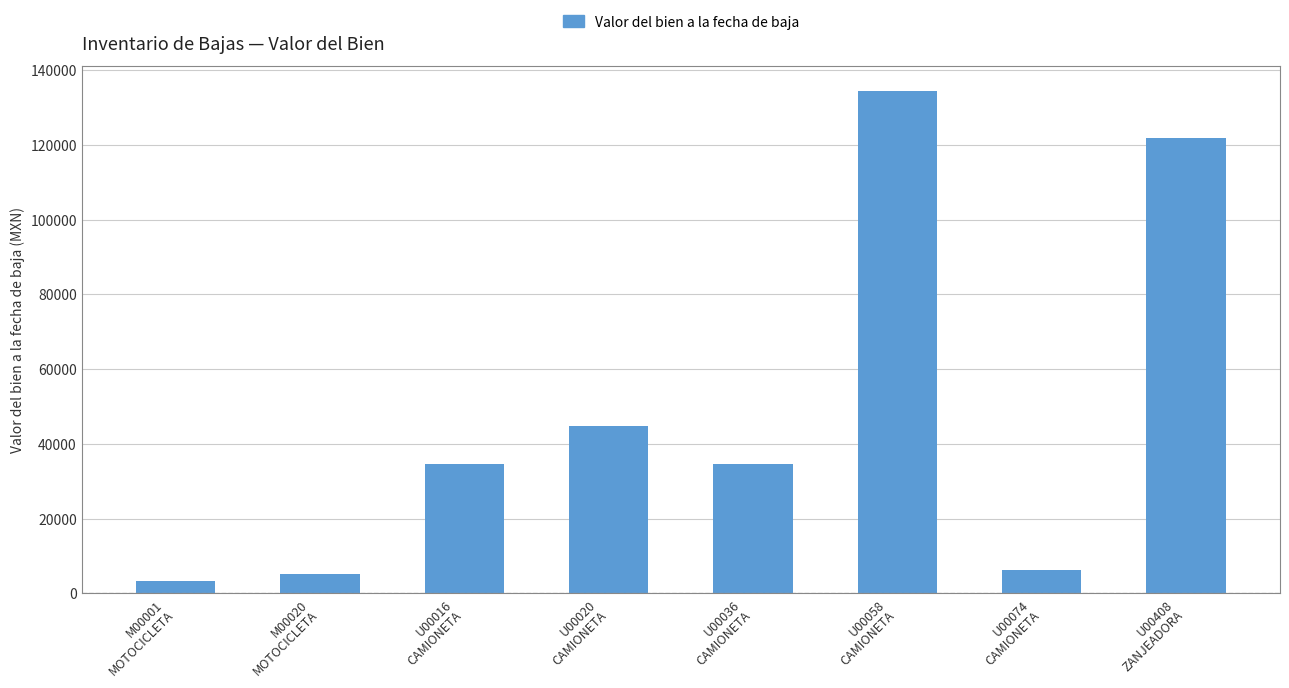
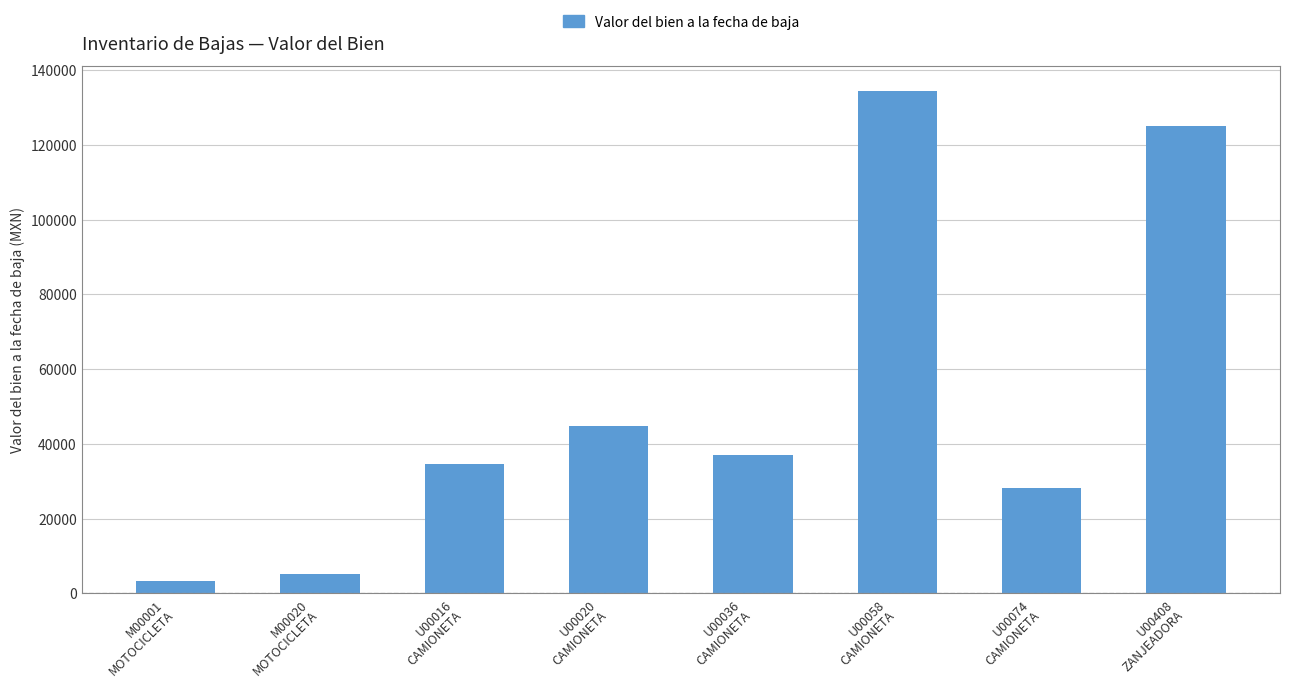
U00036 CAMIONETA: 35000 -> 37000
U00074 CAMIONETA: 6000 -> 28000
U00408 ZANJEADORA: 122000 -> 125000
